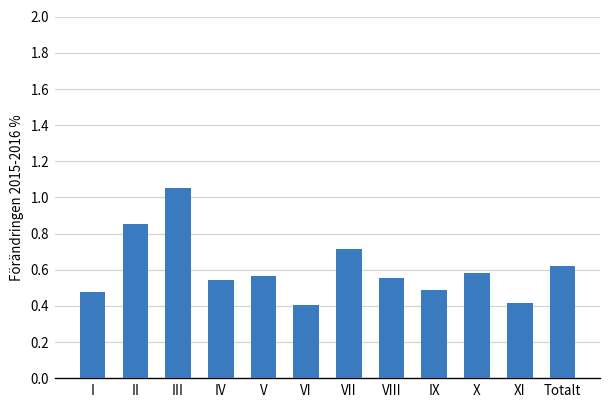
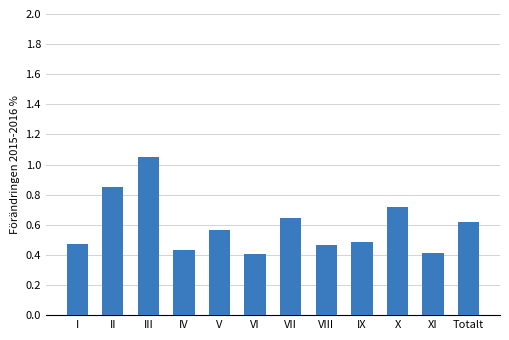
IV: 0.54 -> 0.44
VII: 0.71 -> 0.64
VIII: 0.56 -> 0.47
X: 0.58 -> 0.72
